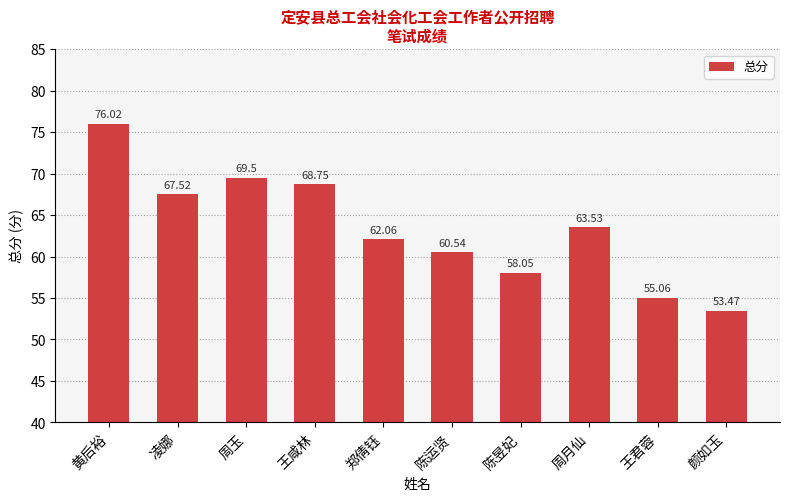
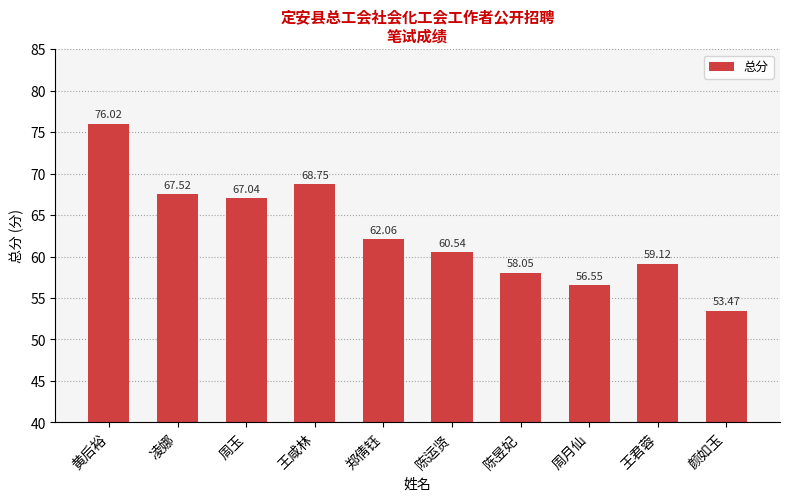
周玉: 69.5 -> 67.04
周月仙: 63.53 -> 56.55
王君蓉: 55.06 -> 59.12
